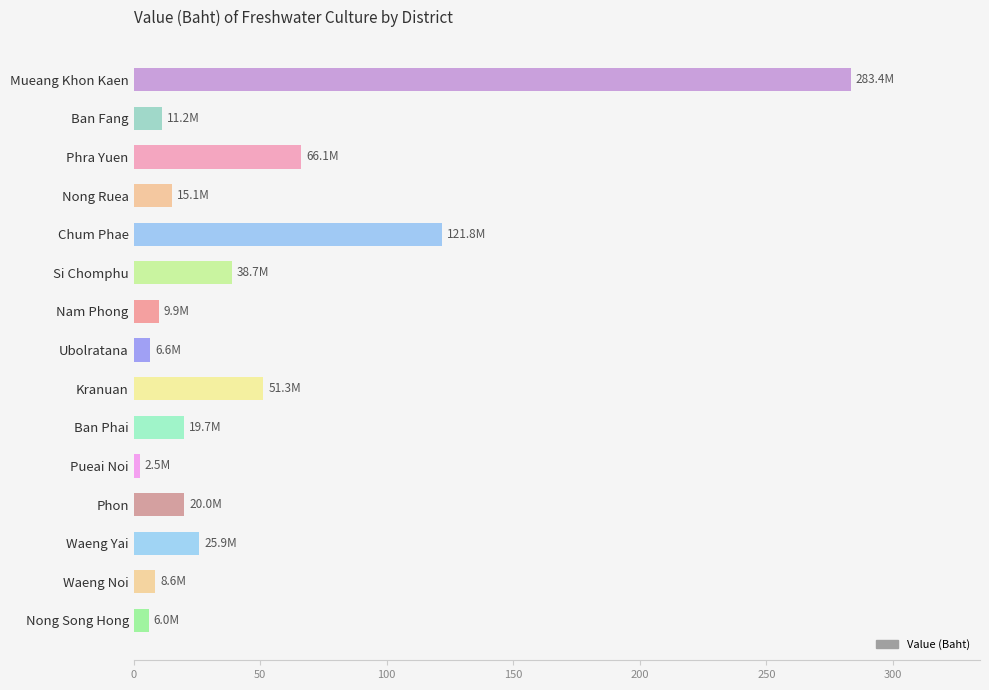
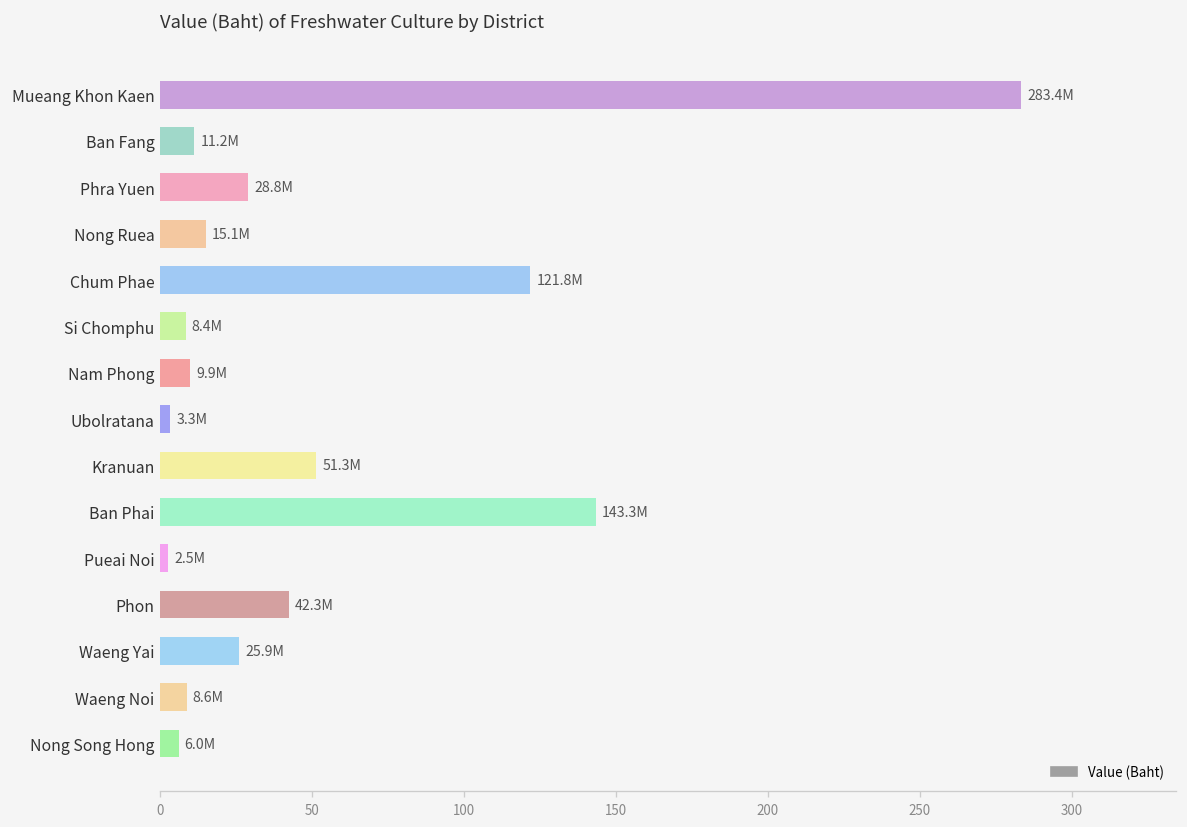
Phra Yuen: 66.1M -> 28.8M
Si Chomphu: 38.7M -> 8.4M
Ubolratana: 6.6M -> 3.3M
Ban Phai: 19.7M -> 143.3M
Phon: 20.0M -> 42.3M
